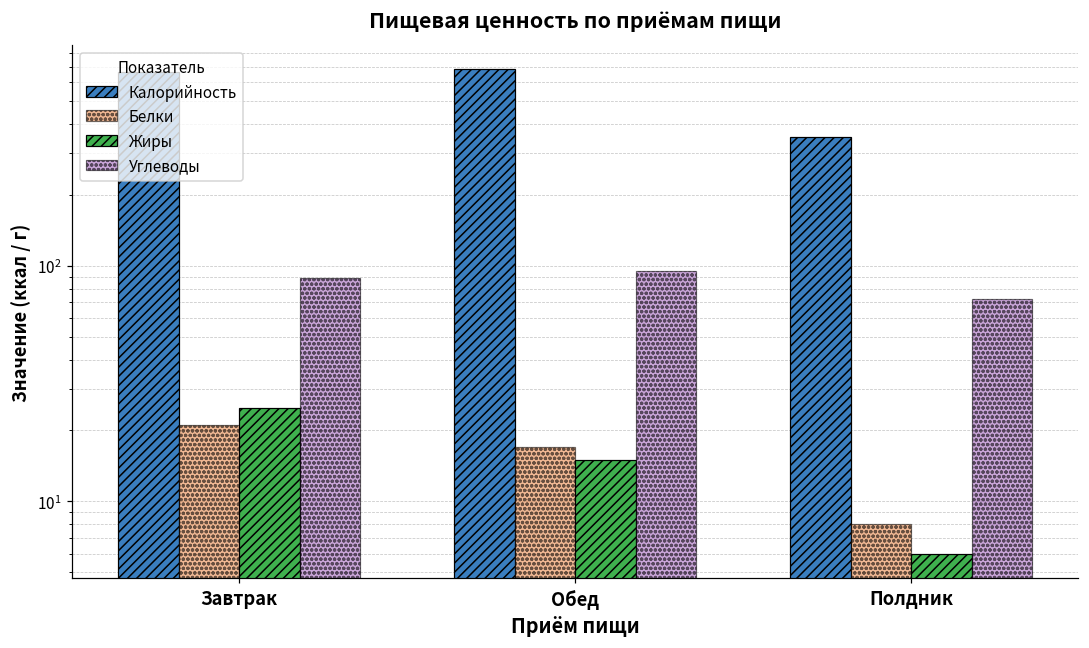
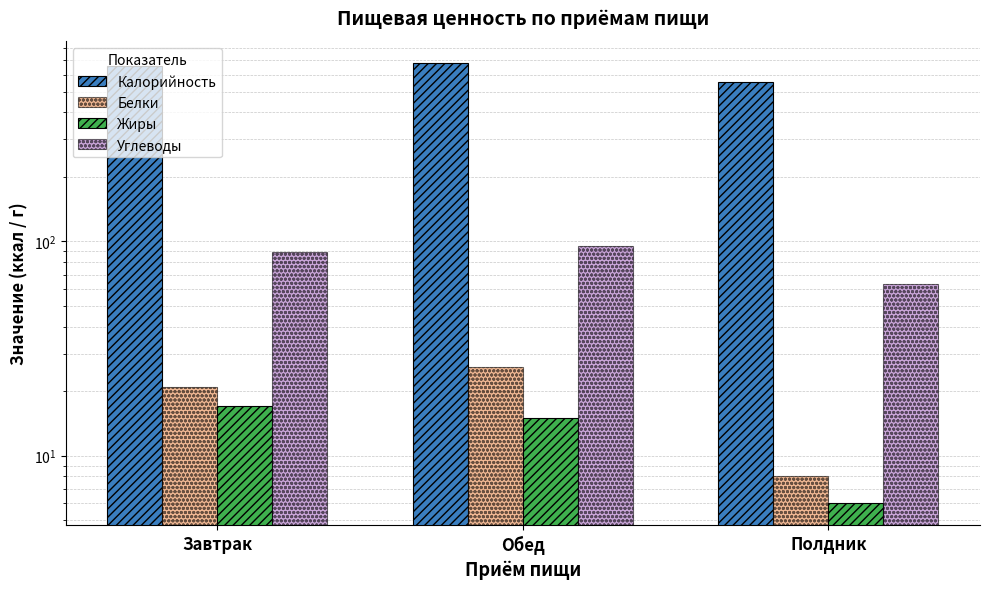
Жиры, Завтрак: 25 -> 17
Белки, Обед: 17 -> 26
Калорийность, Полдник: 350 -> 550
Углеводы, Полдник: 72 -> 63
